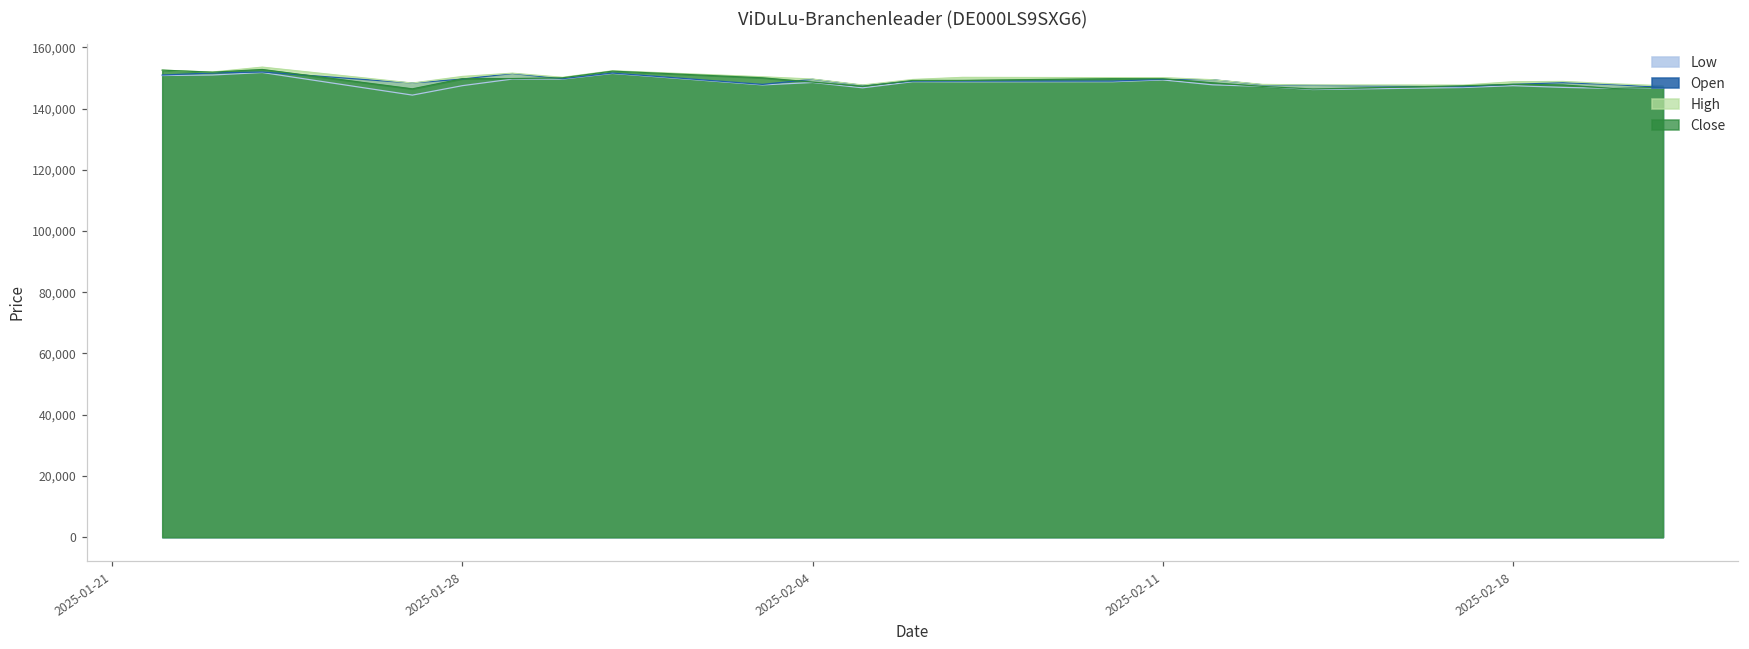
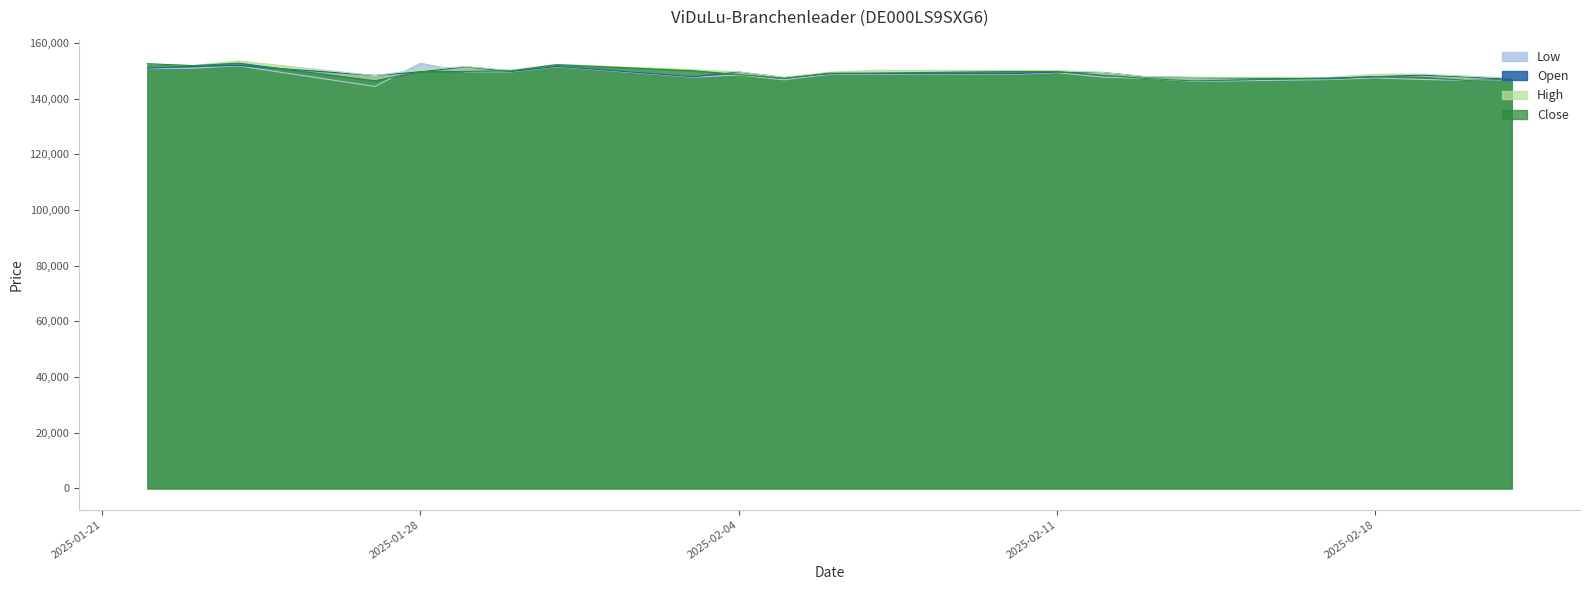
Low, 2025-01-28: 147,000 -> 153,000
